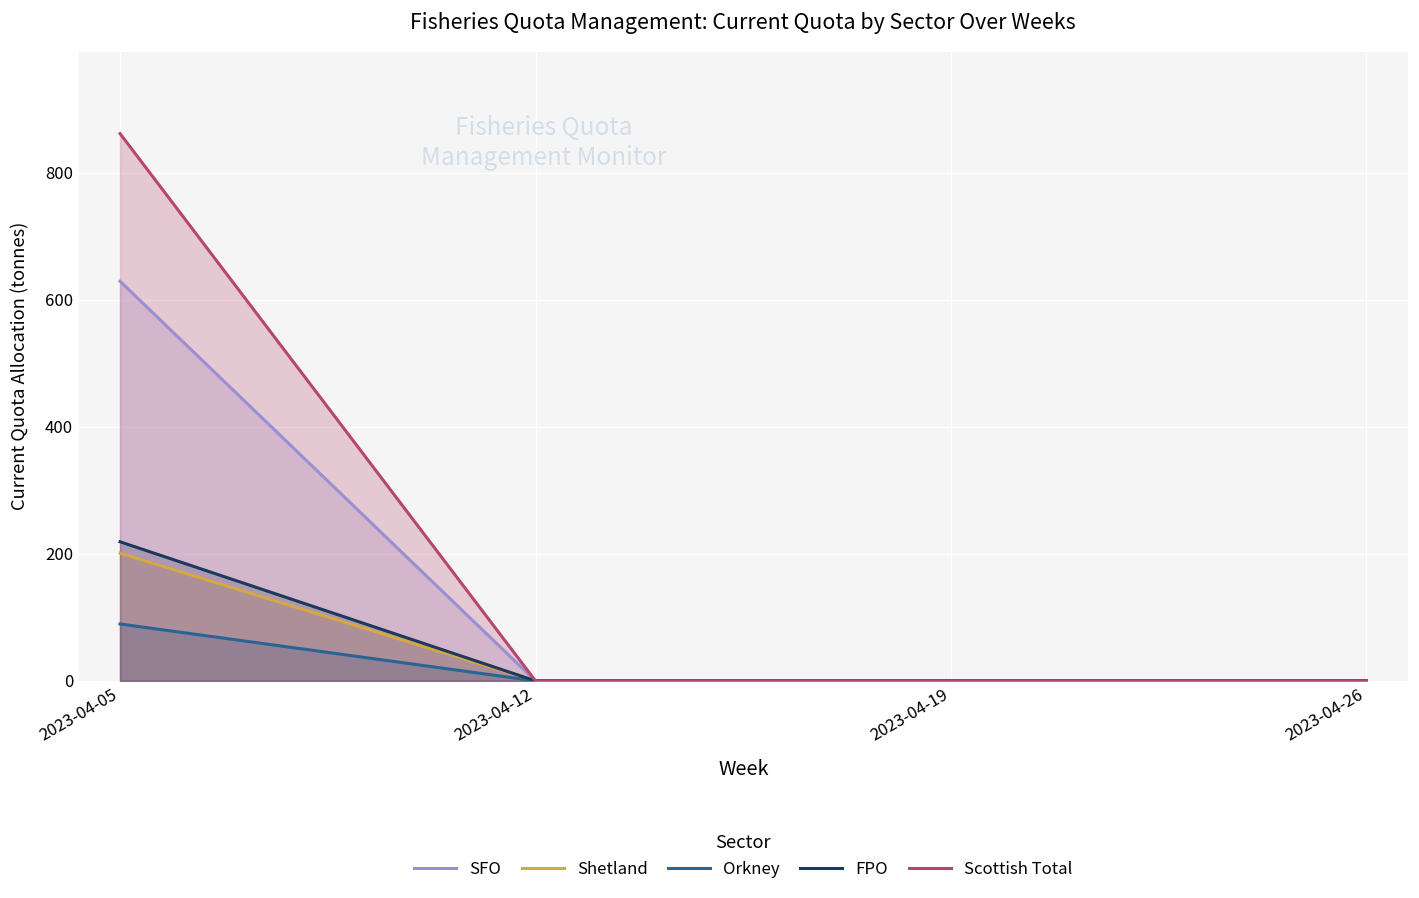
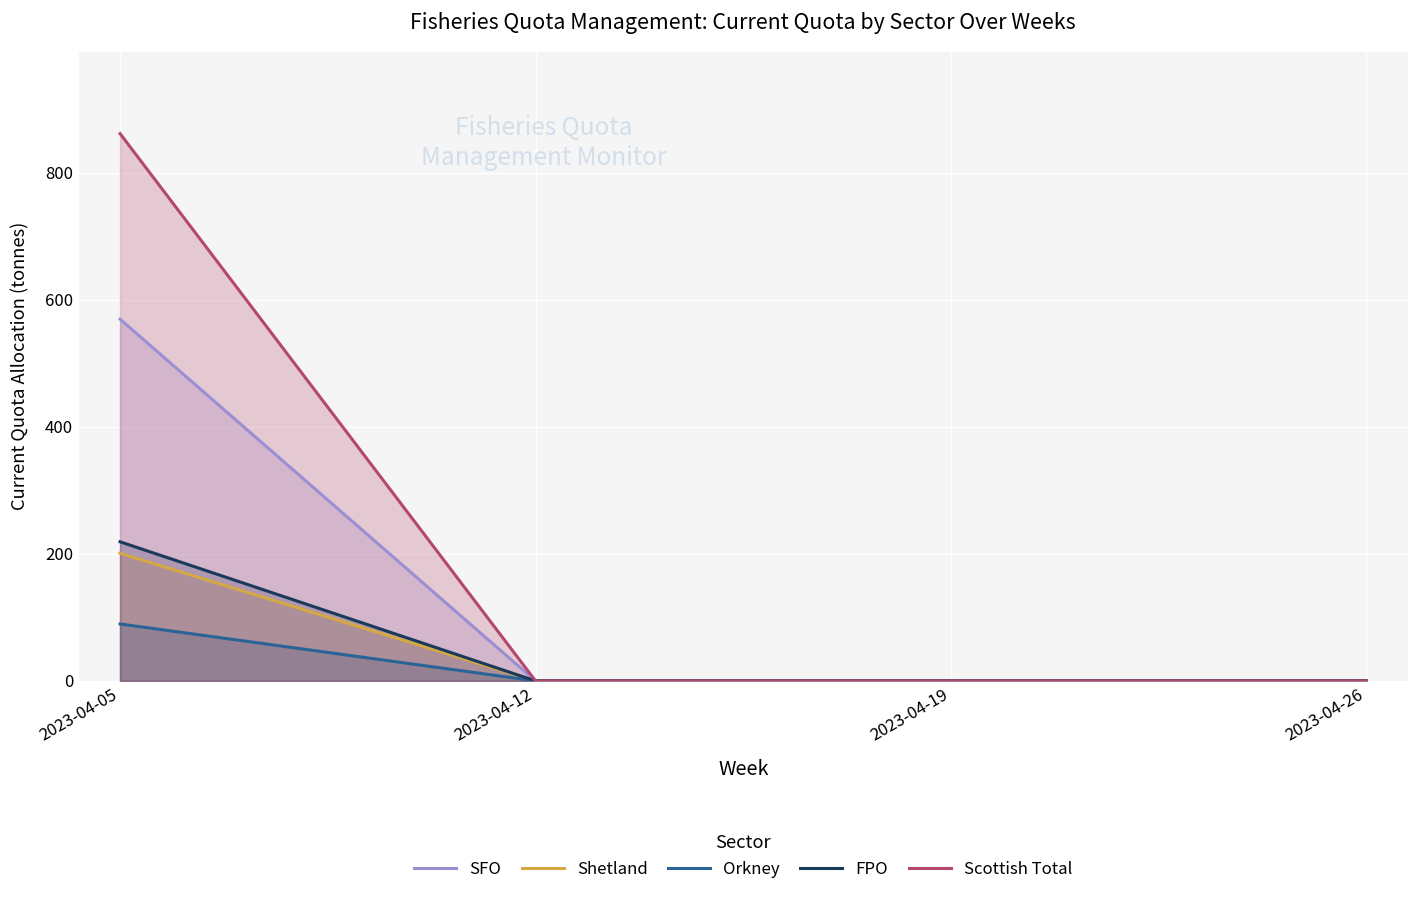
SFO, 2023-04-05: 630 -> 570
